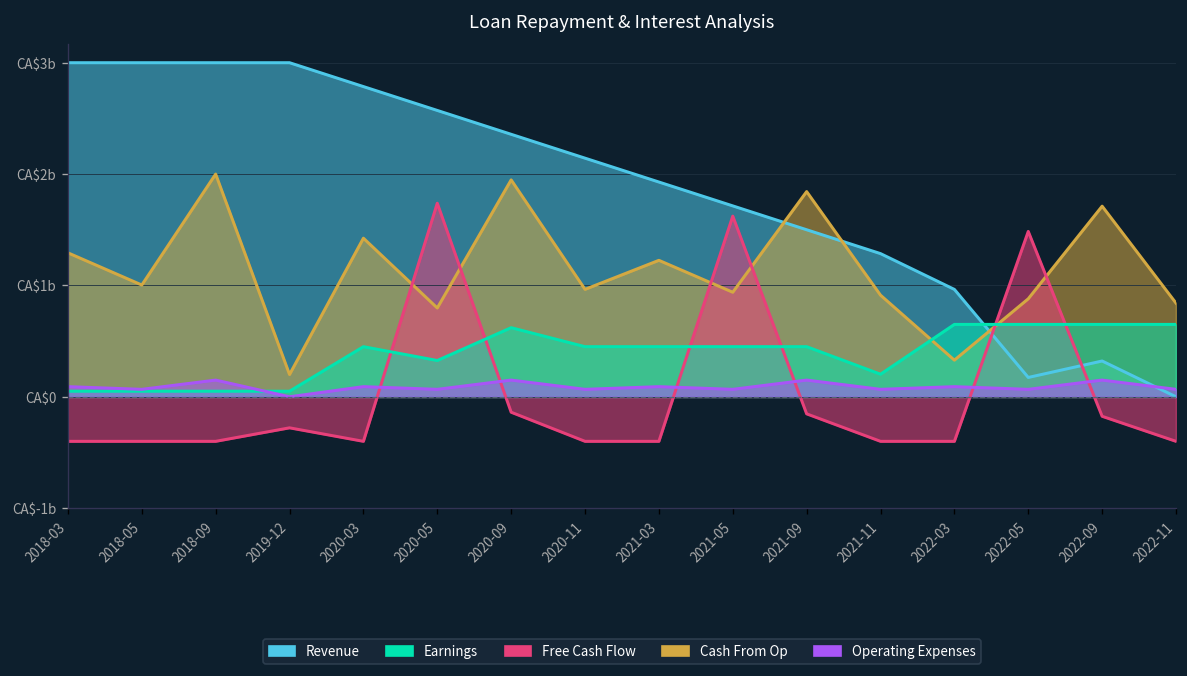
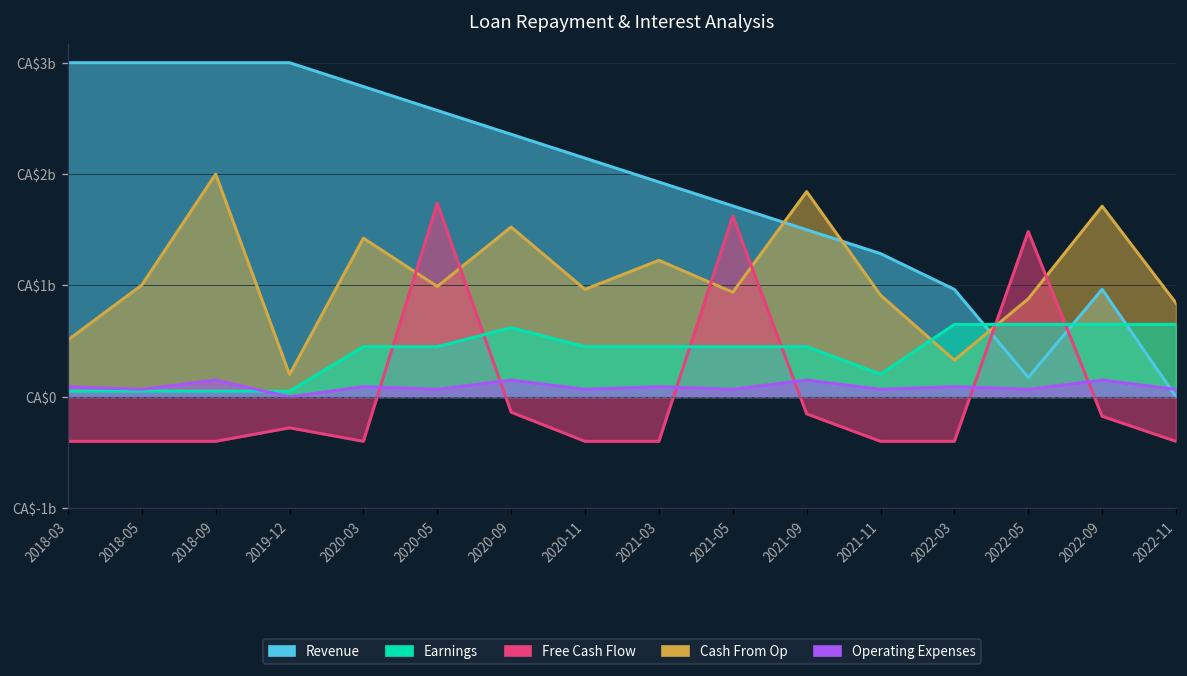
Cash From Op, 2018-03: CA$1.3b -> CA$0.5b
Cash From Op, 2020-05: CA$0.8b -> CA$1.0b
Earnings, 2020-05: CA$0.3b -> CA$0.4b
Cash From Op, 2020-09: CA$1.9b -> CA$1.5b
Revenue, 2022-09: CA$0.3b -> CA$1.0b
